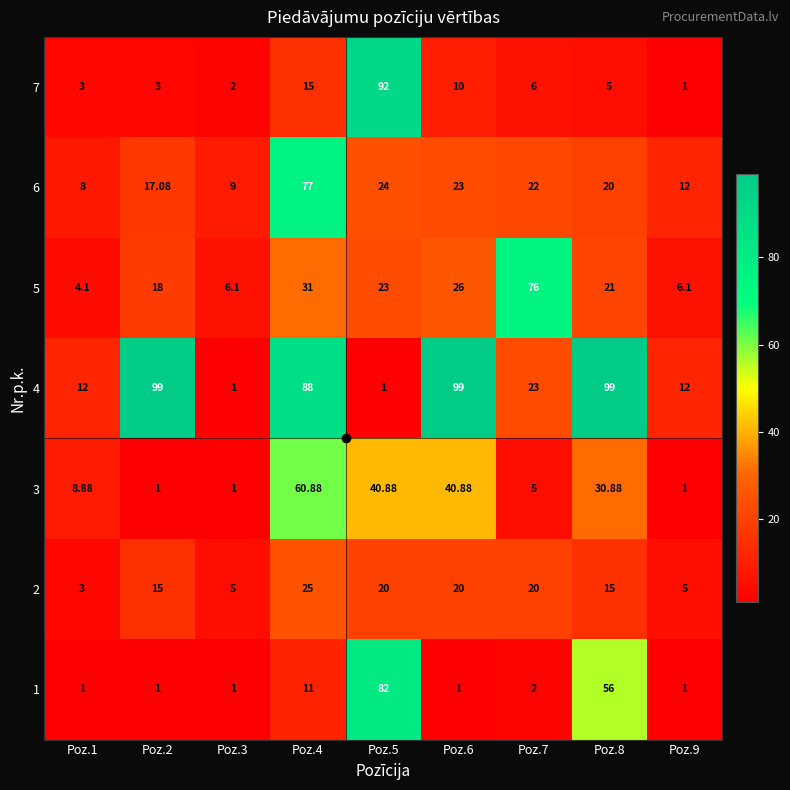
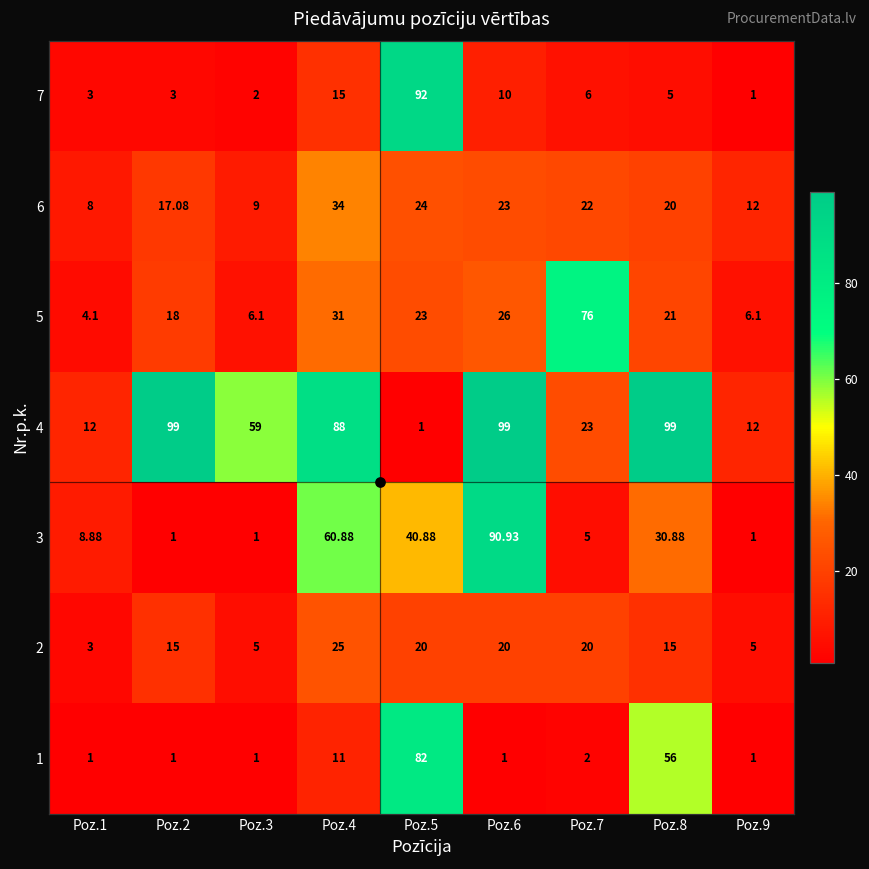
6, Poz.4: 77 -> 34
4, Poz.3: 1 -> 59
3, Poz.6: 40.88 -> 90.93
